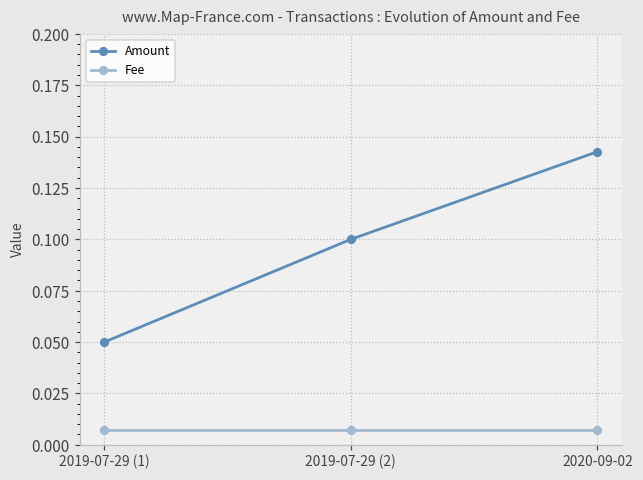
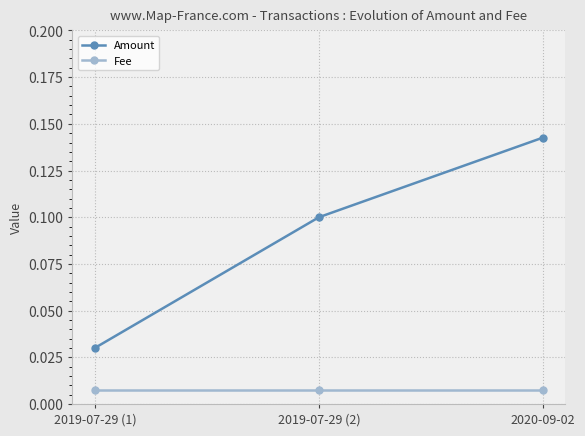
Amount, 2019-07-29 (1): 0.05 -> 0.03
